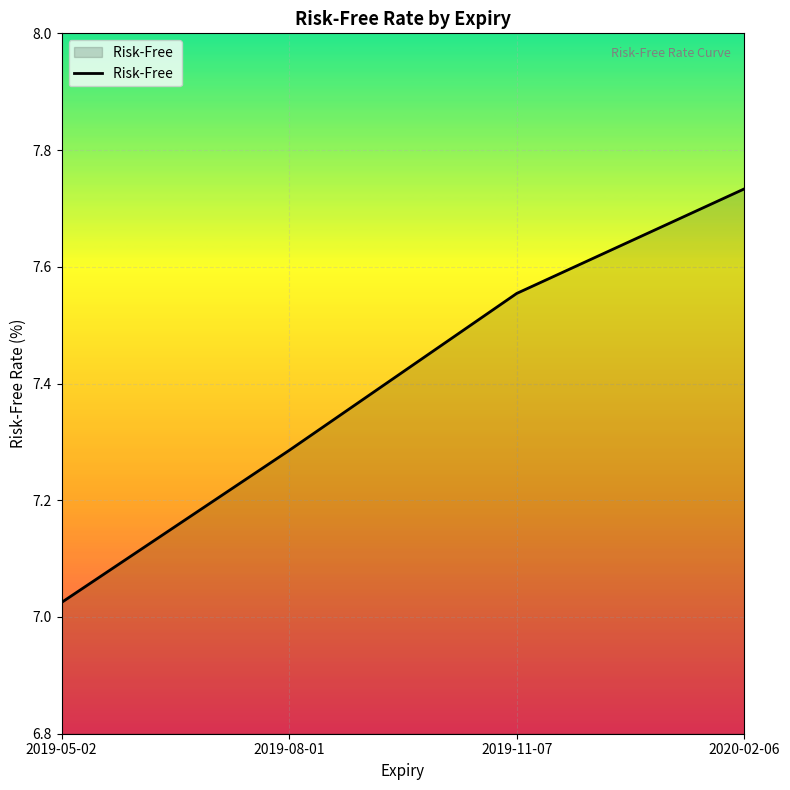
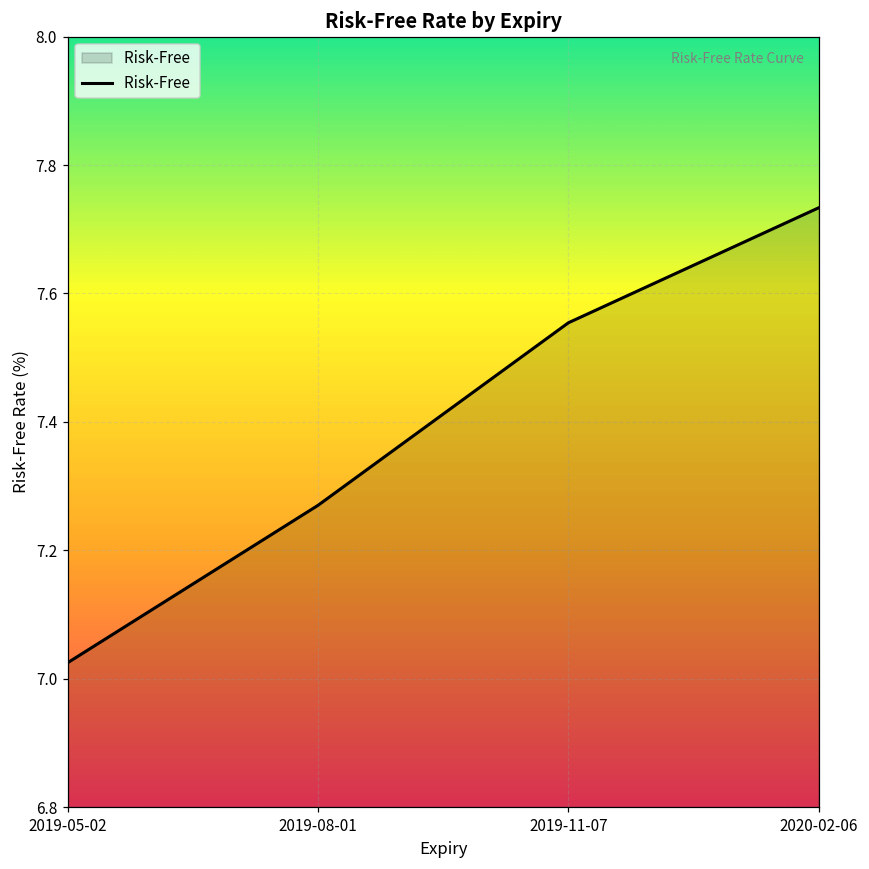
2019-08-01: 7.29 -> 7.27
